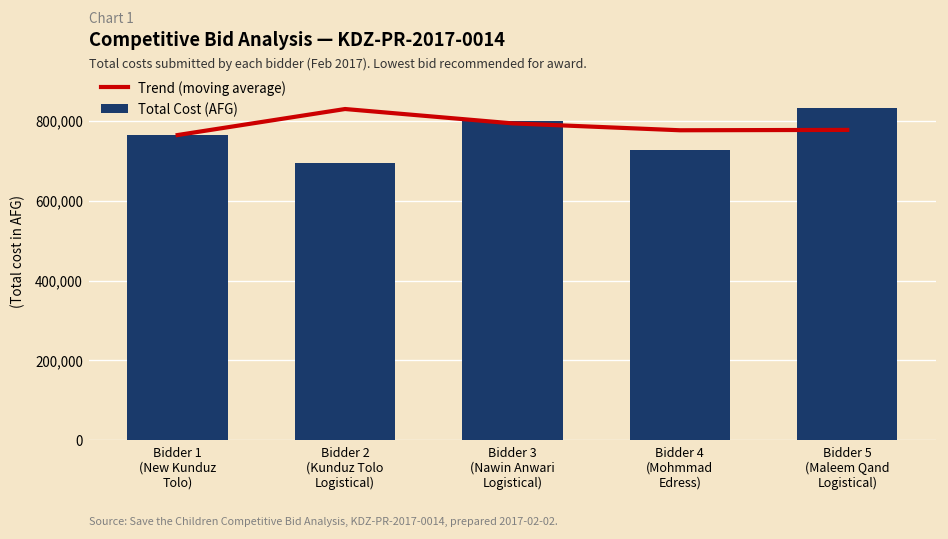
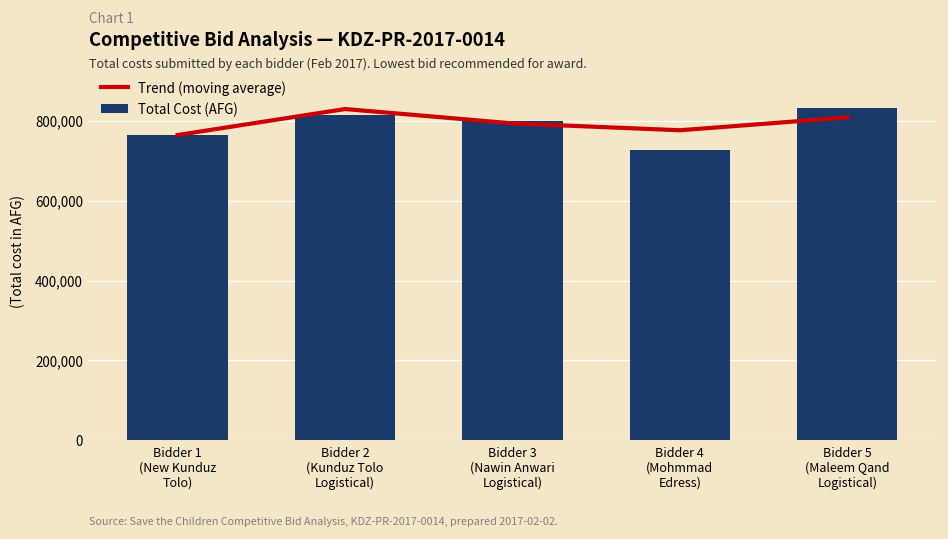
Total Cost (AFG), Bidder 2 (Kunduz Tolo Logistical): 700,000 -> 820,000
Trend (moving average), Bidder 5 (Maleem Qand Logistical): 780,000 -> 810,000
